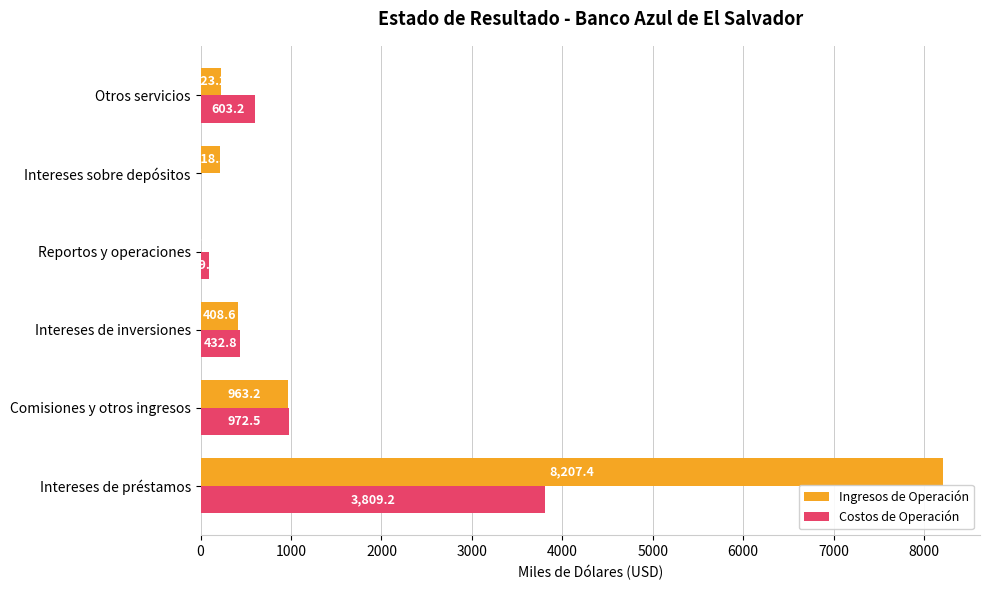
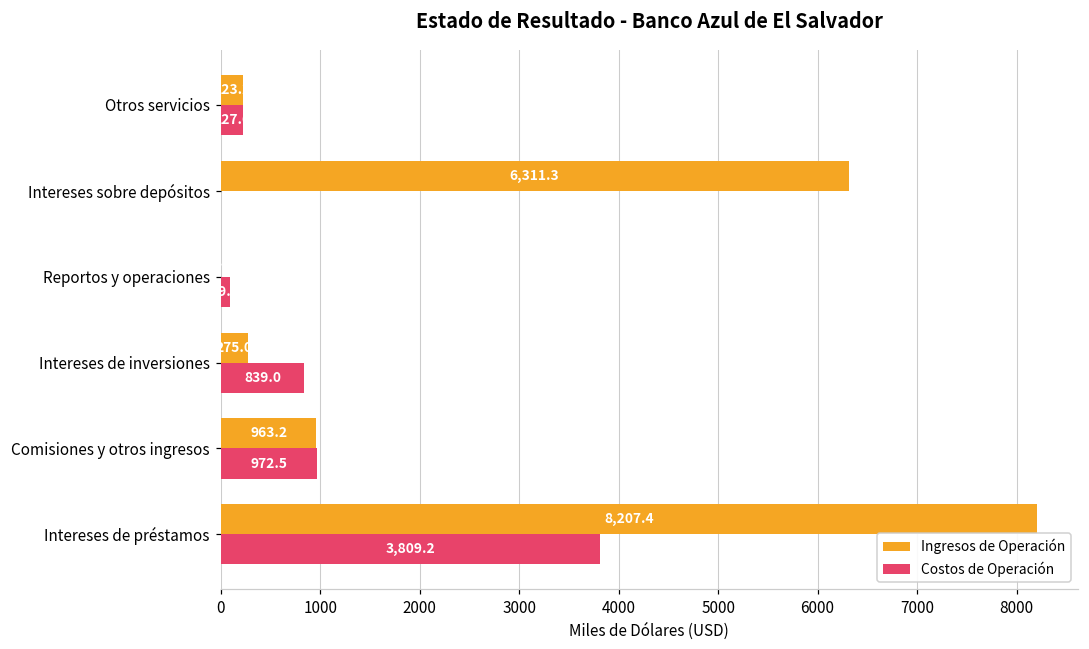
Costos de Operación, Otros servicios: 603.2 -> 227.6
Ingresos de Operación, Intereses sobre depósitos: 218.5 -> 6,311.3
Ingresos de Operación, Intereses de inversiones: 408.6 -> 275.0
Costos de Operación, Intereses de inversiones: 432.8 -> 839.0
